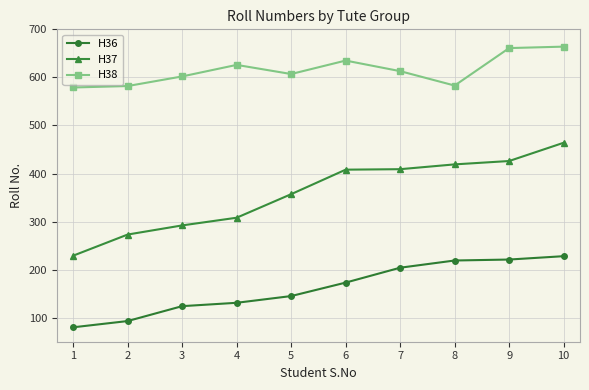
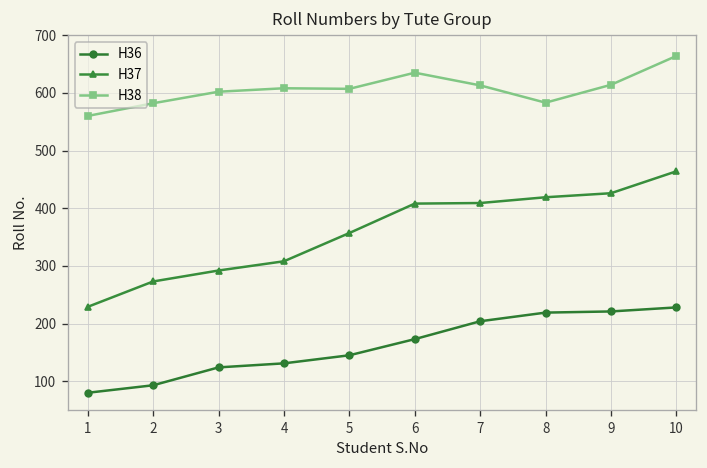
H38, 1: 580 -> 560
H38, 4: 630 -> 610
H38, 9: 660 -> 610
